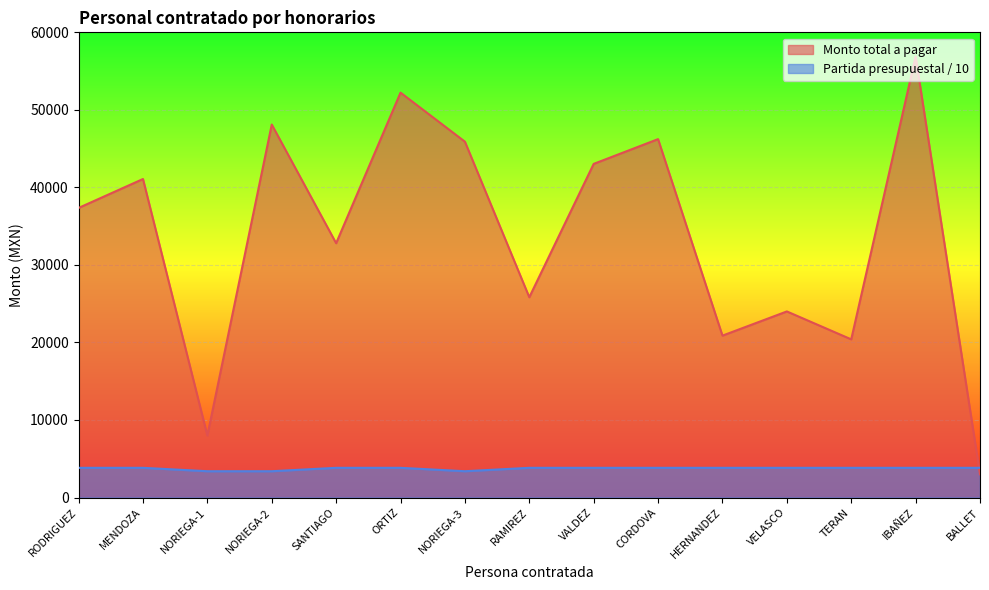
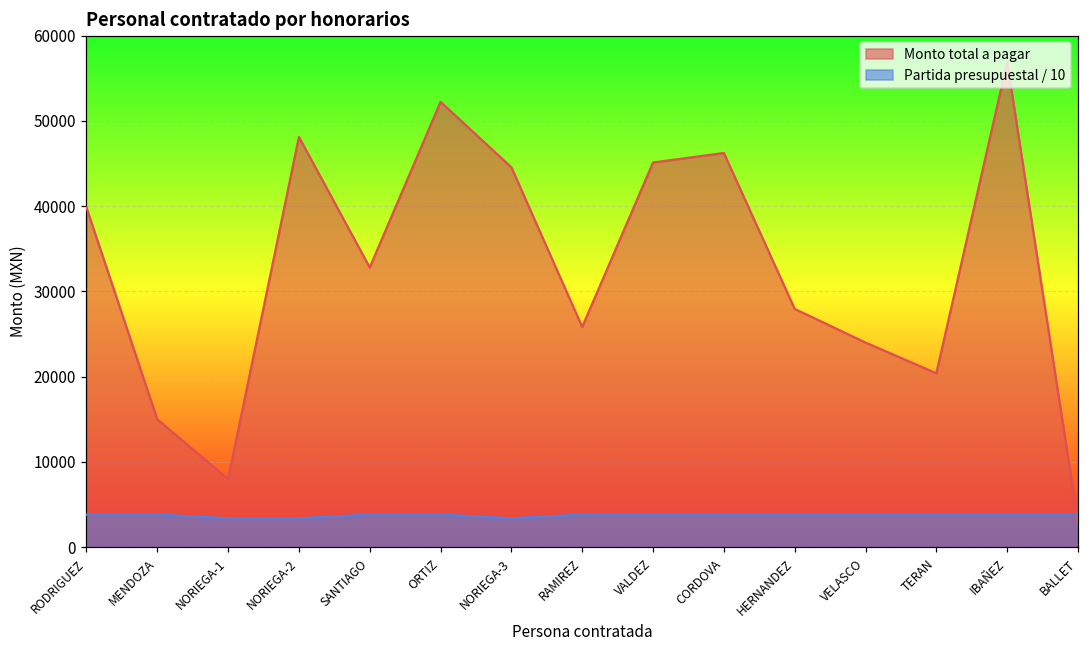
Monto total a pagar, RODRIGUEZ: 37000 -> 40000
Monto total a pagar, MENDOZA: 41000 -> 15000
Monto total a pagar, NORIEGA-3: 46000 -> 45000
Monto total a pagar, VALDEZ: 43000 -> 45000
Monto total a pagar, HERNANDEZ: 21000 -> 28000
